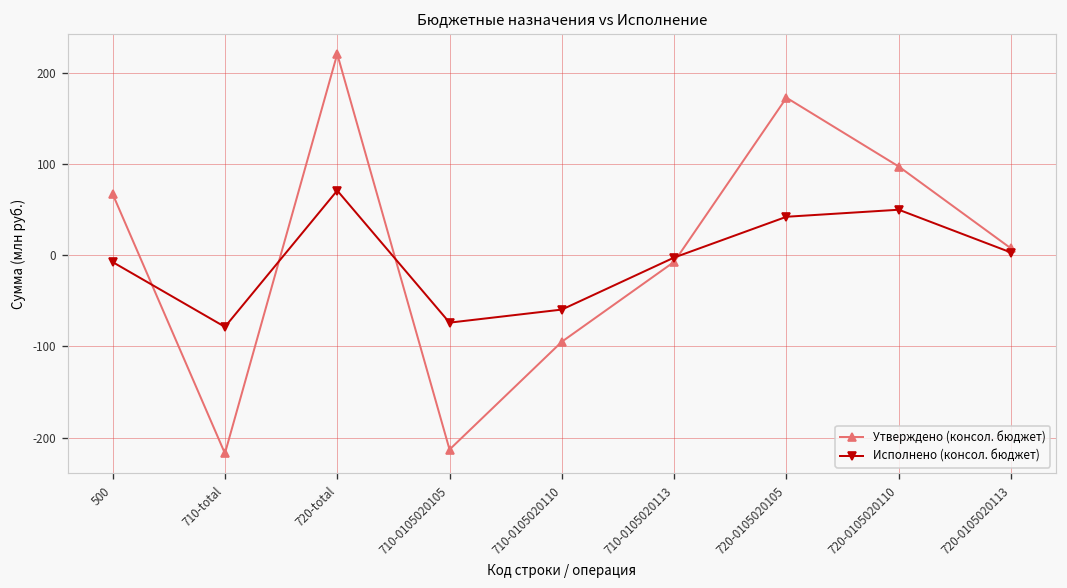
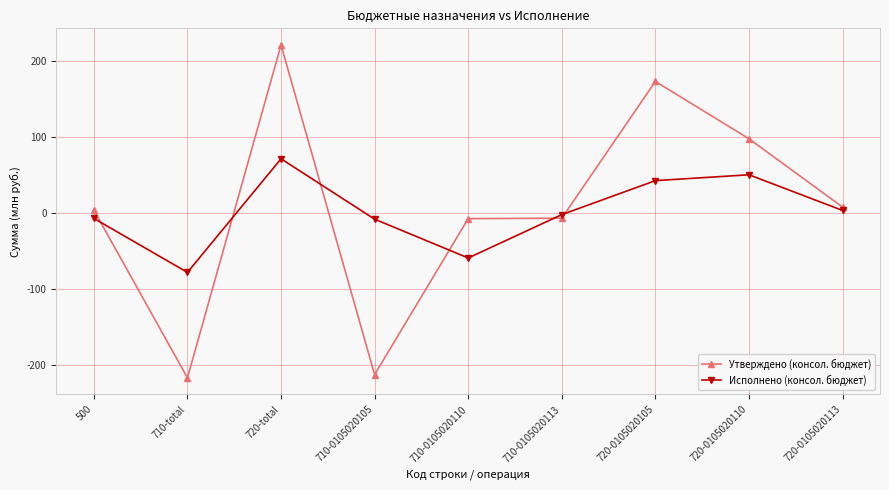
Утверждено (консол. бюджет), 500: 70 -> 0
Исполнено (консол. бюджет), 710-0105020105: -70 -> -10
Утверждено (консол. бюджет), 710-0105020110: -90 -> -10
